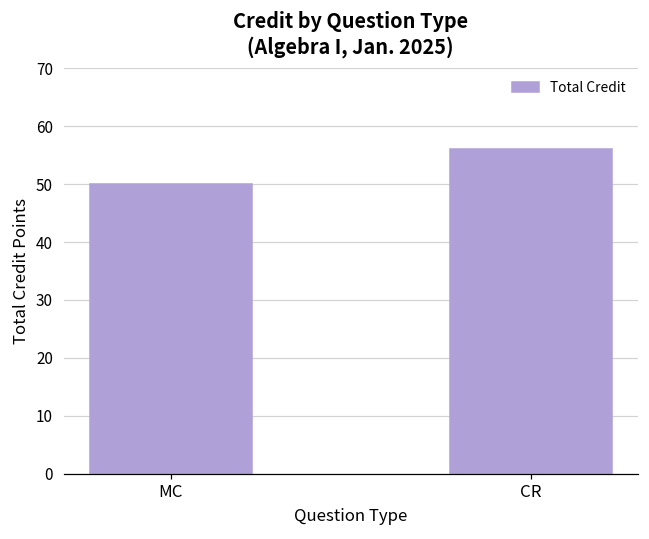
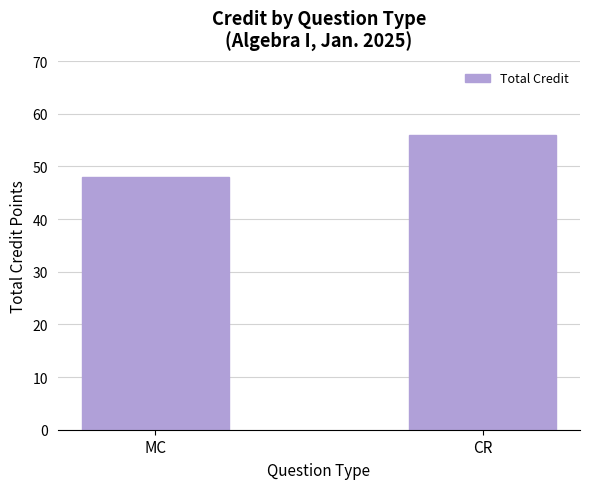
MC: 50 -> 48
